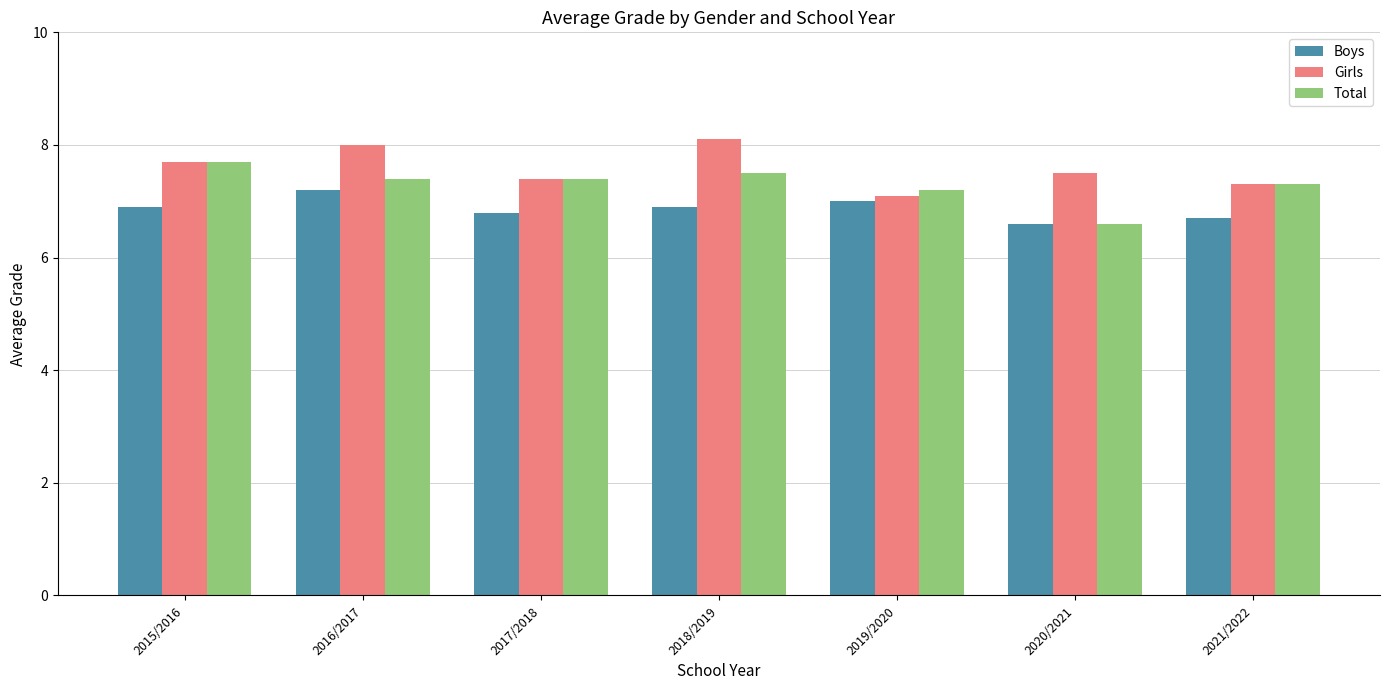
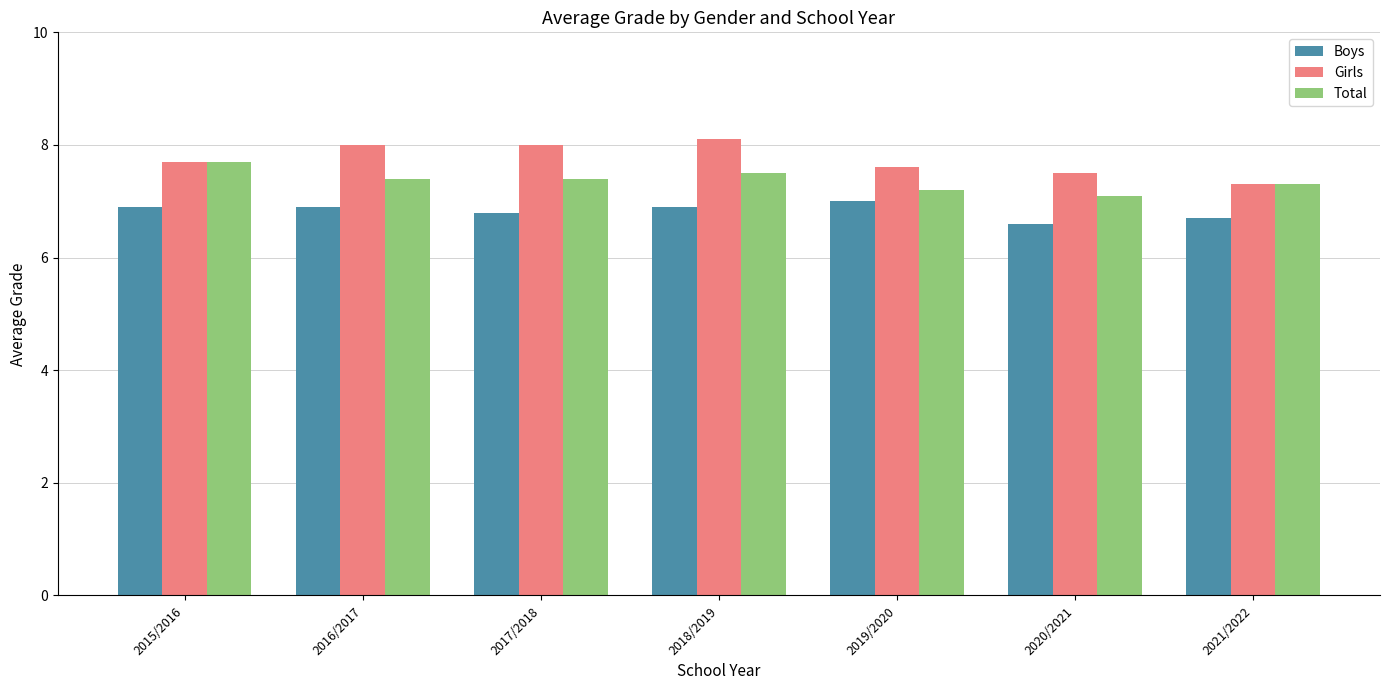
Boys, 2016/2017: 7.2 -> 6.9
Girls, 2017/2018: 7.4 -> 8.0
Girls, 2019/2020: 7.1 -> 7.6
Total, 2020/2021: 6.6 -> 7.1
